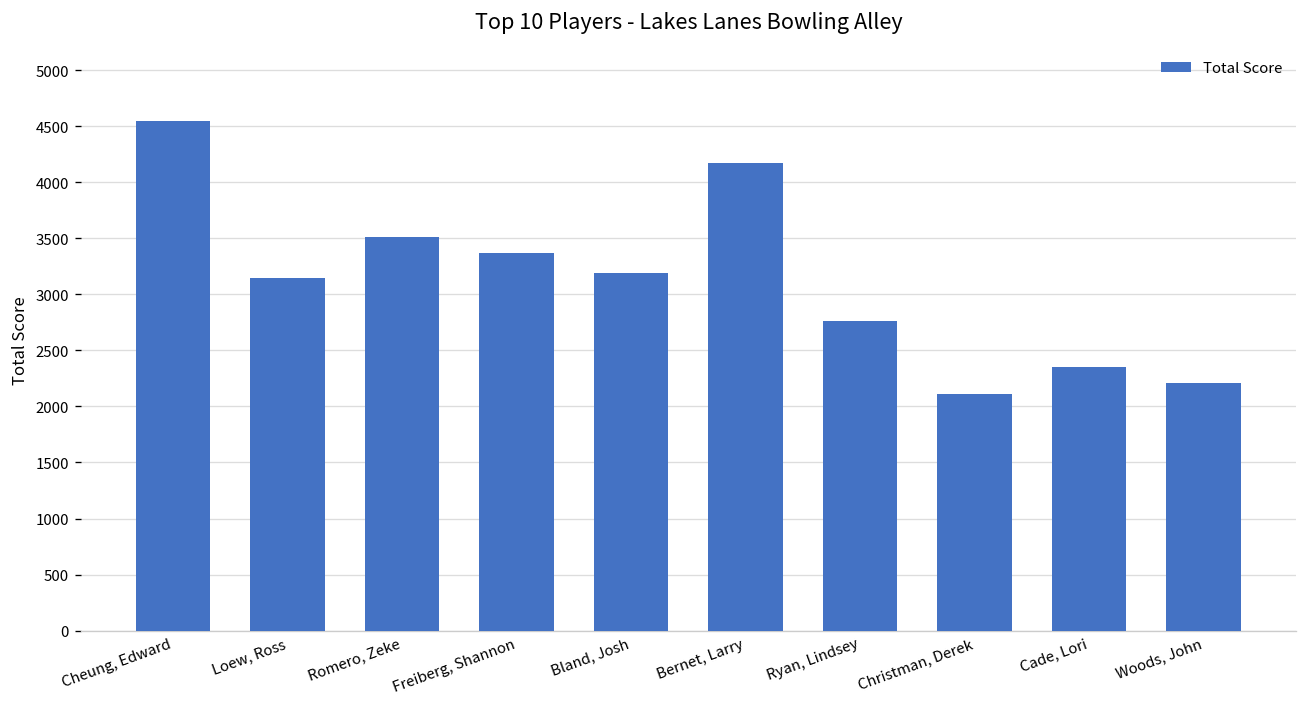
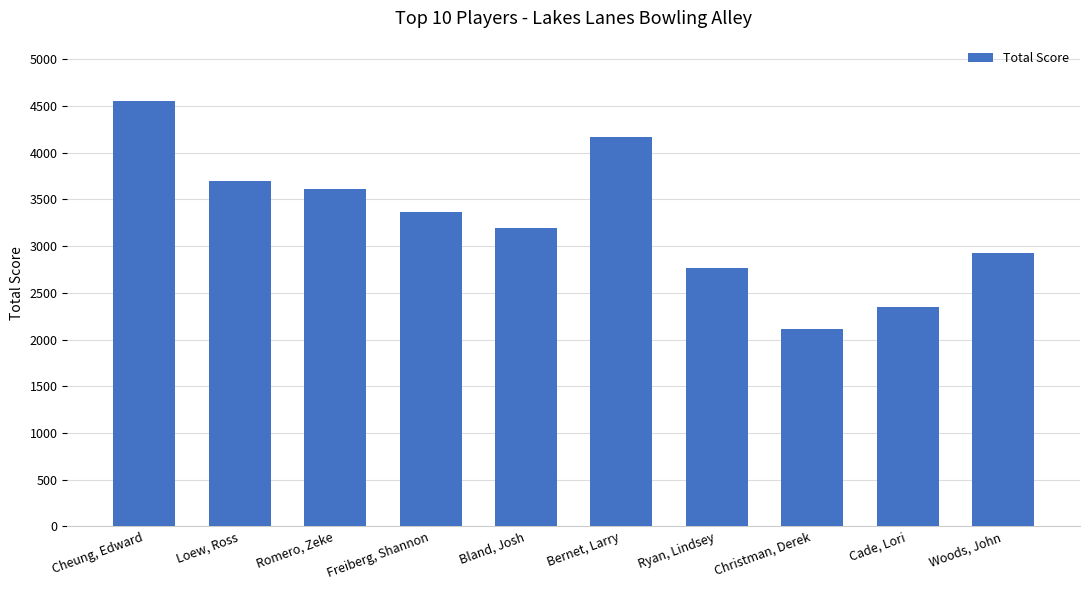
Loew, Ross: 3100 -> 3700
Romero, Zeke: 3500 -> 3600
Woods, John: 2200 -> 2900
